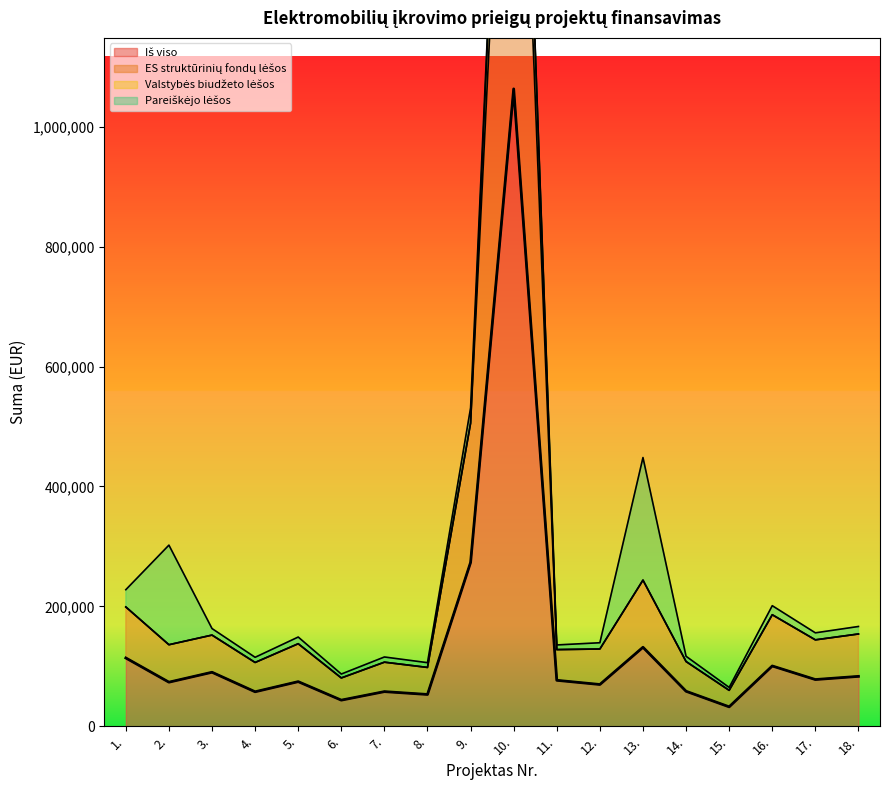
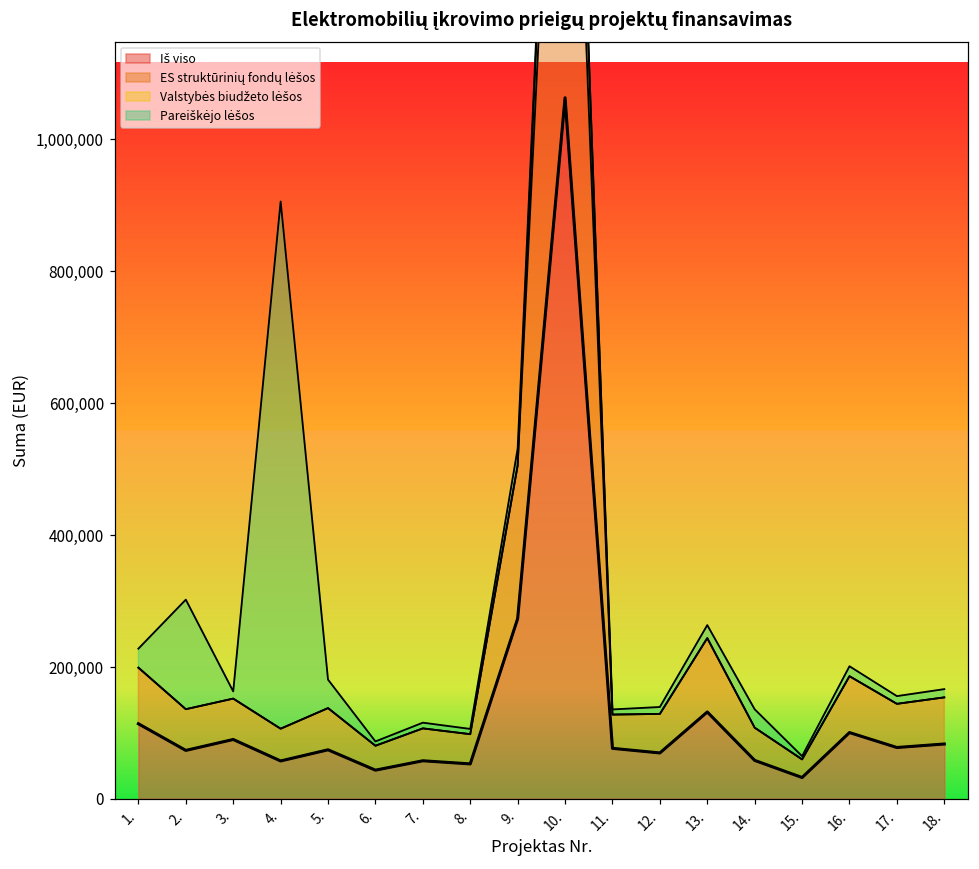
Pareiškėjo lėšos, 4.: 10,000 -> 800,000
Pareiškėjo lėšos, 5.: 10,000 -> 40,000
Pareiškėjo lėšos, 13.: 200,000 -> 20,000
Pareiškėjo lėšos, 14.: 10,000 -> 30,000
